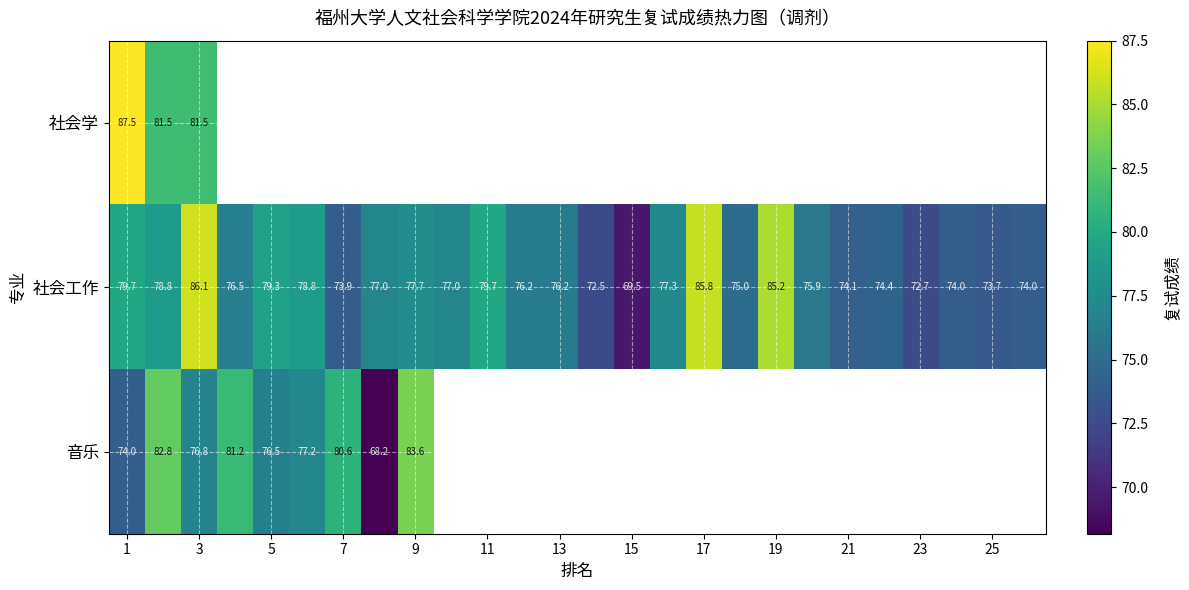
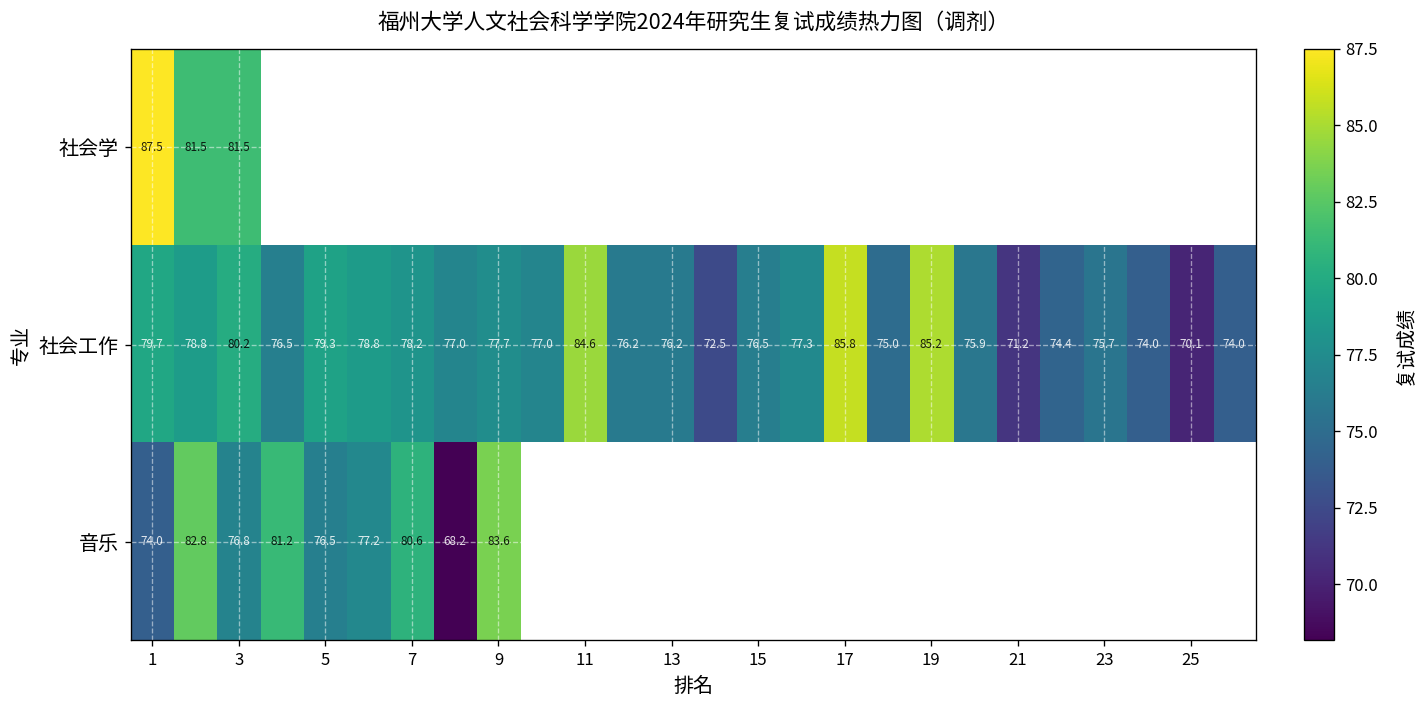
社会工作, 3: 86.1 -> 80.2
社会工作, 7: 73.9 -> 78.2
社会工作, 11: 79.7 -> 84.6
社会工作, 15: 69.5 -> 76.5
社会工作, 21: 74.1 -> 71.2
社会工作, 23: 72.7 -> 75.7
社会工作, 25: 73.7 -> 70.1
